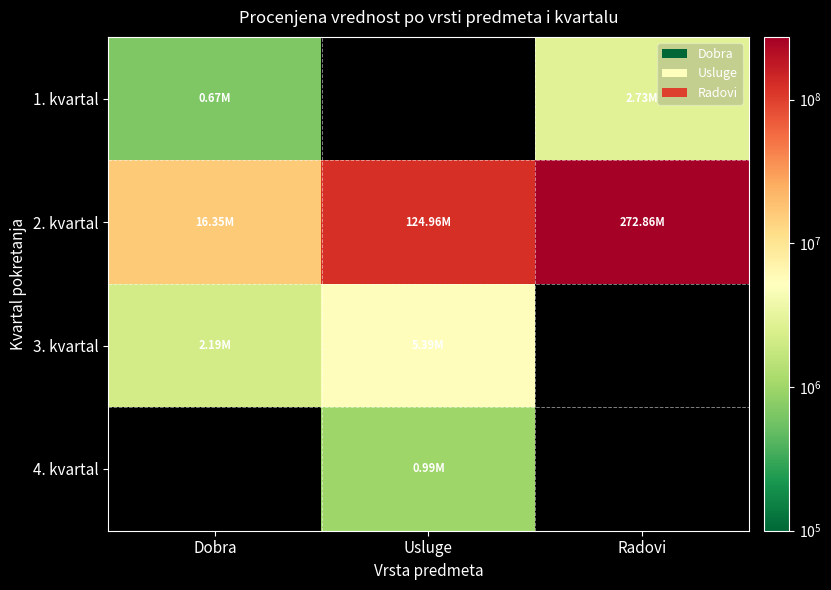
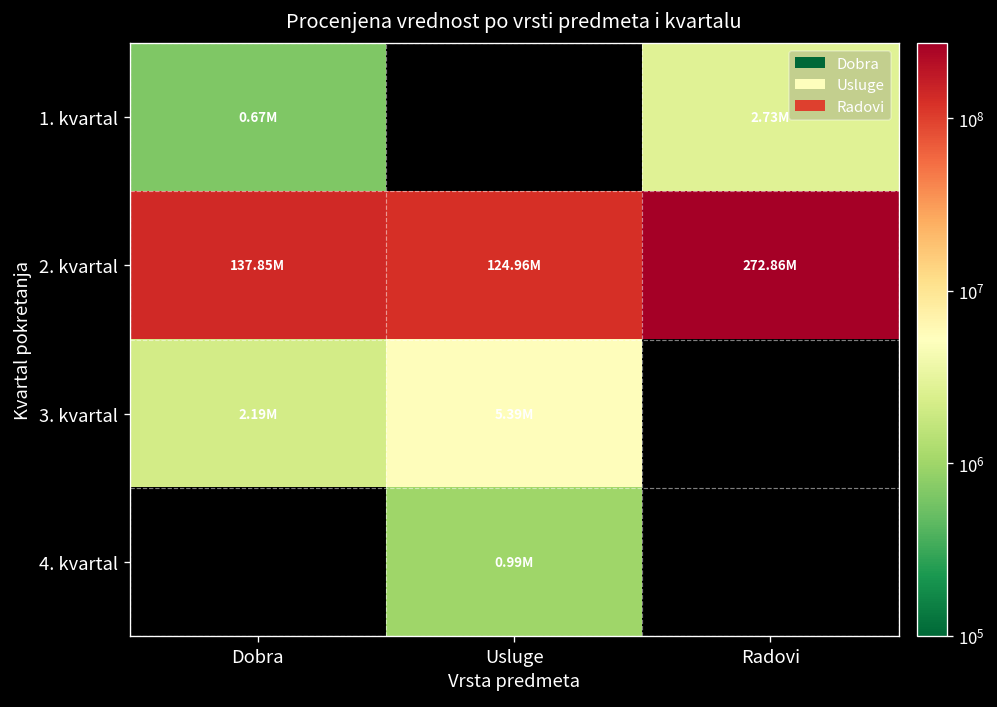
2. kvartal, Dobra: 16.35M -> 137.85M
